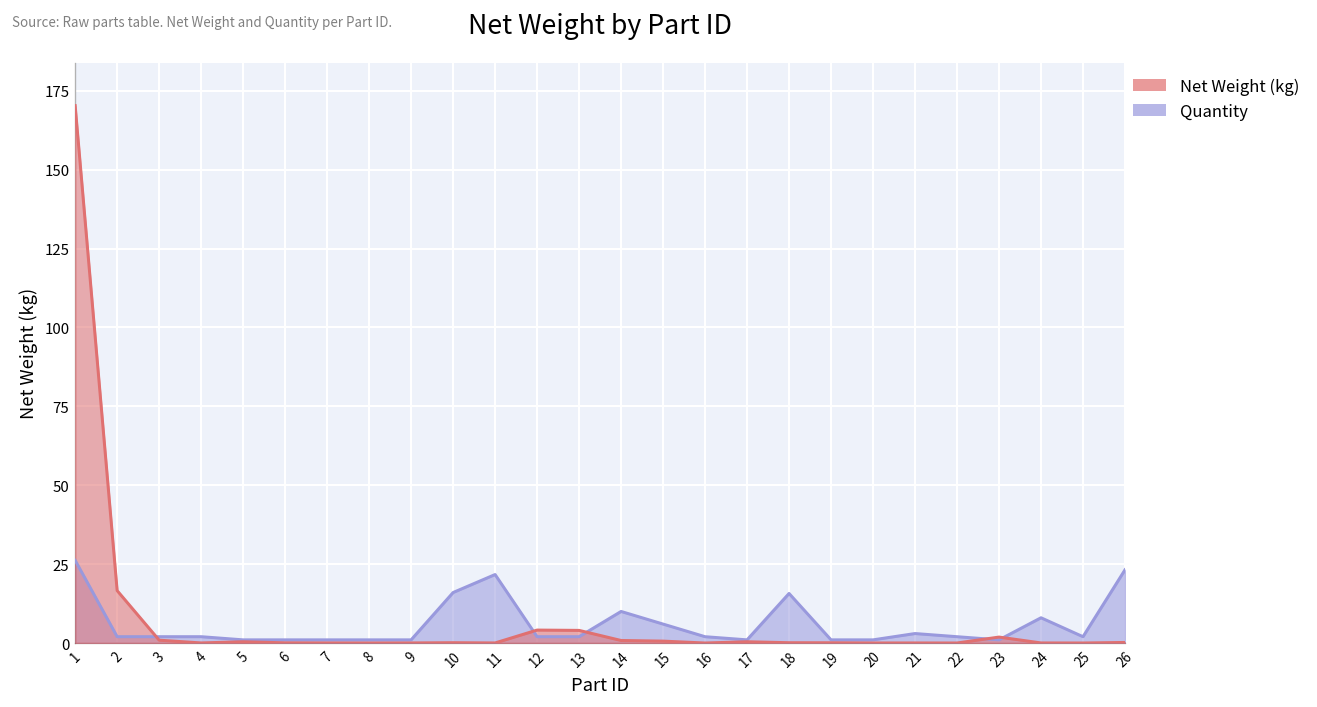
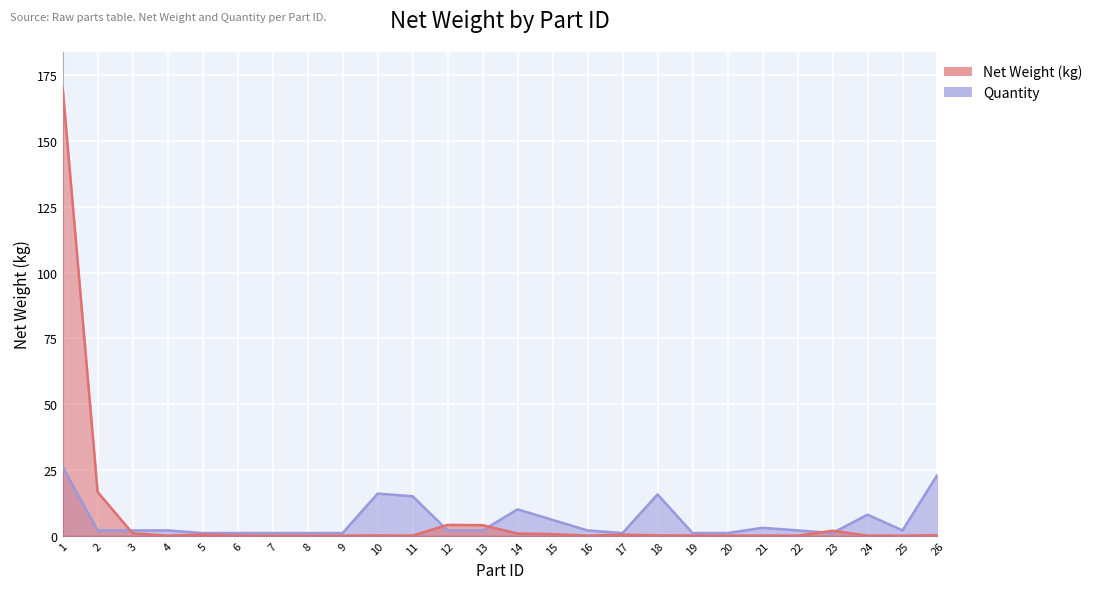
Quantity, 11: 22 -> 15
